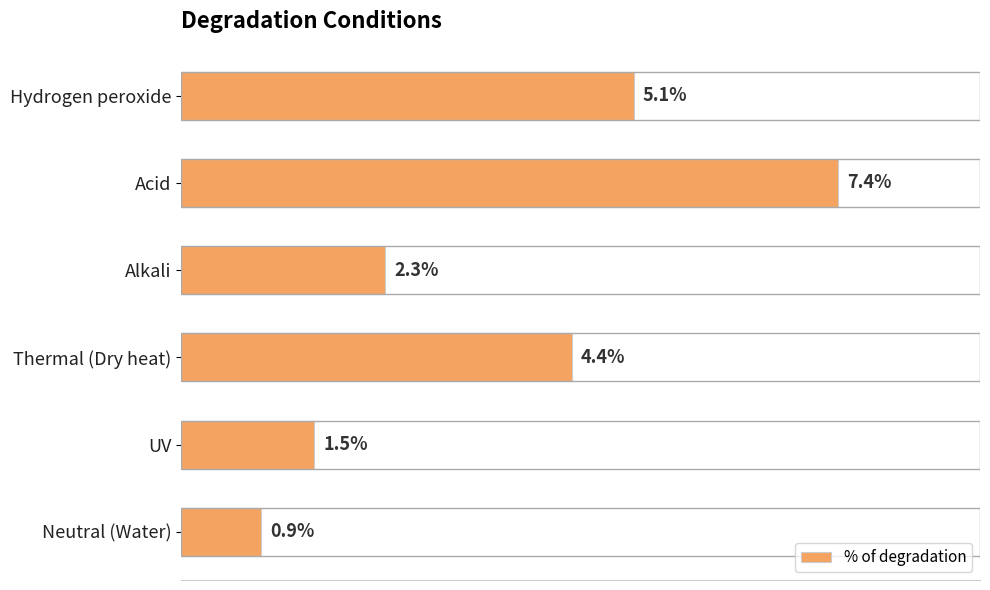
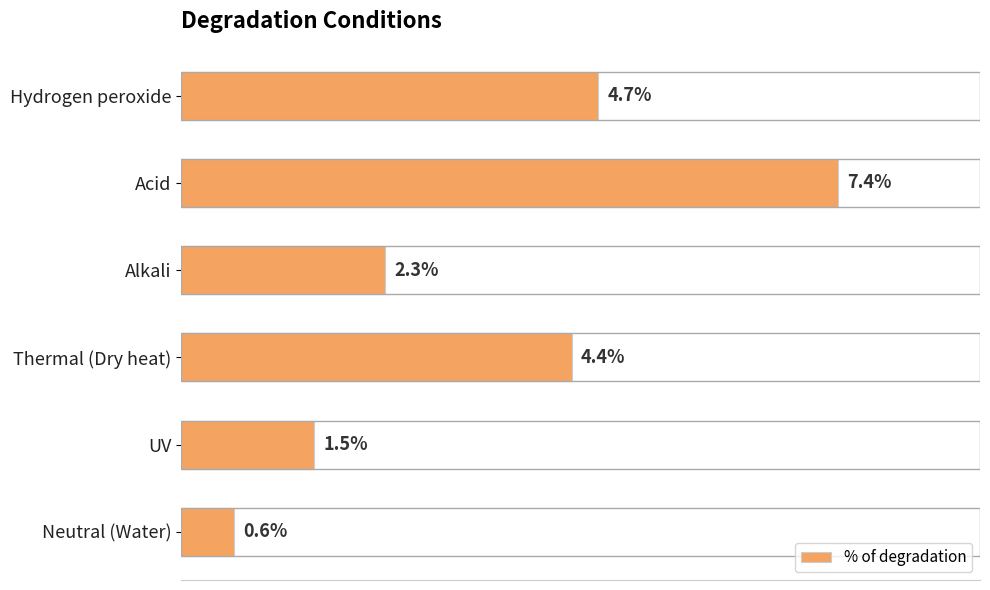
Hydrogen peroxide: 5.1% -> 4.7%
Neutral (Water): 0.9% -> 0.6%
